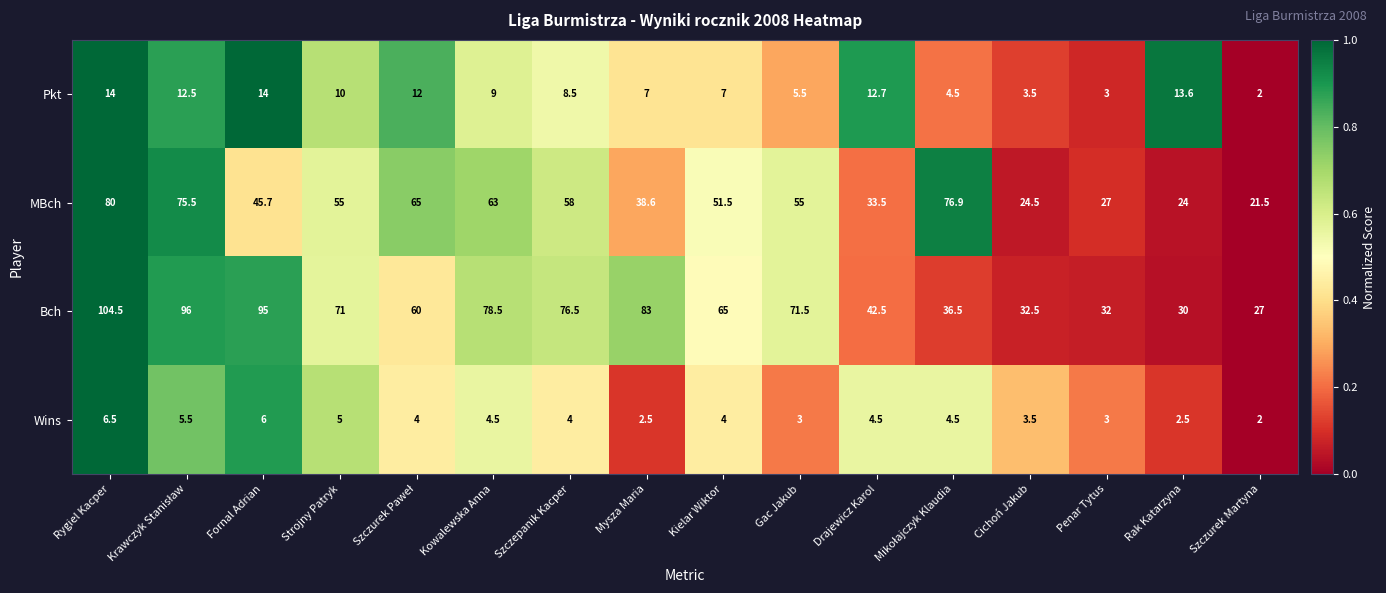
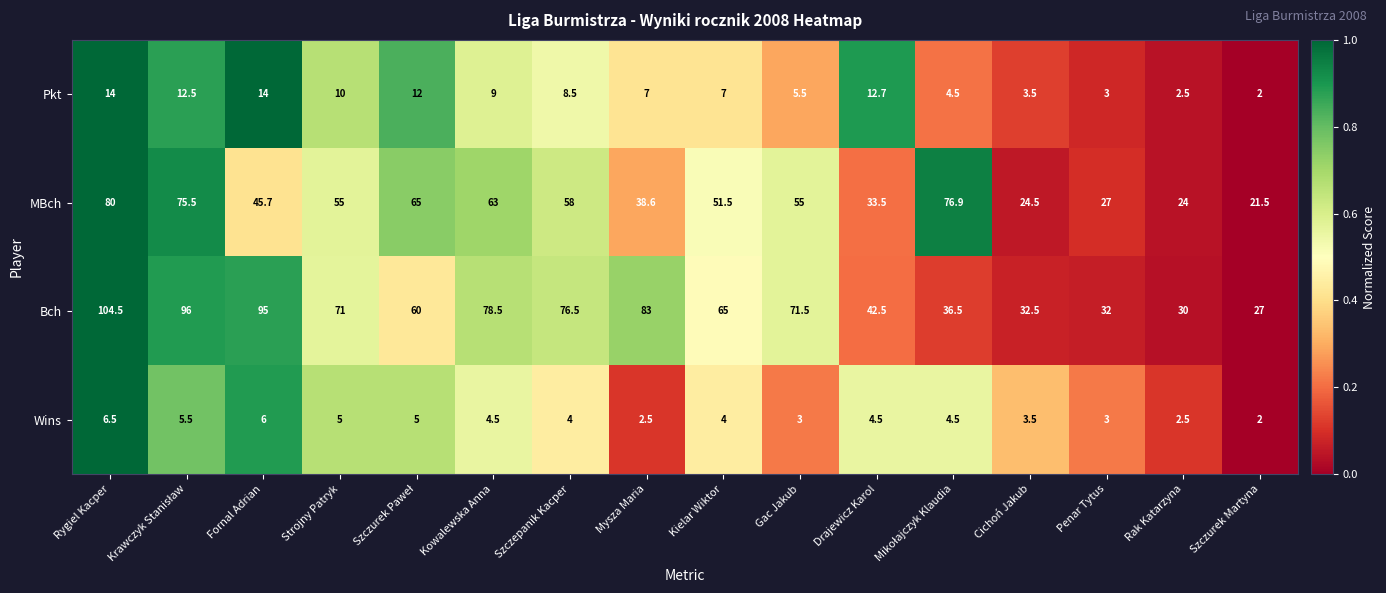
Pkt, Rak Katarzyna: 13.6 -> 2.5
Wins, Szczurek Paweł: 4 -> 5
